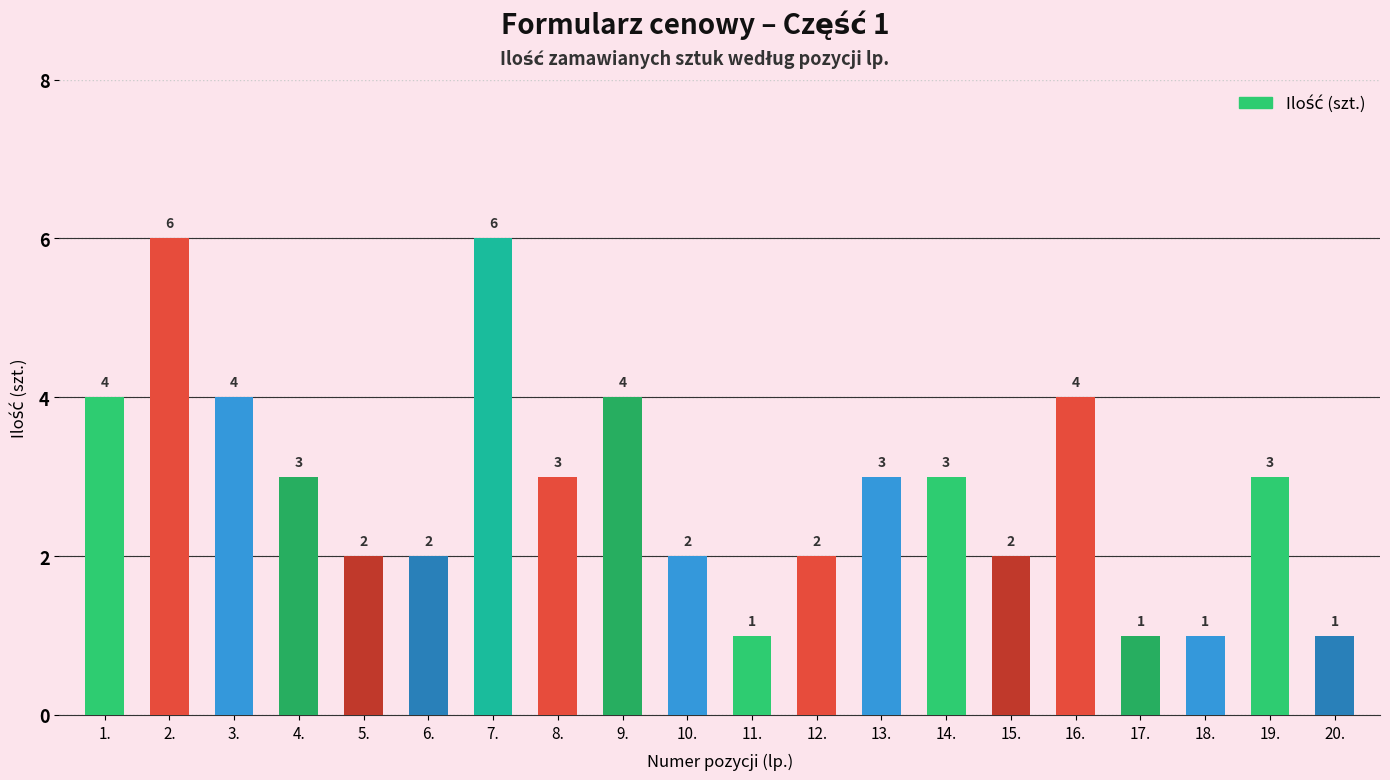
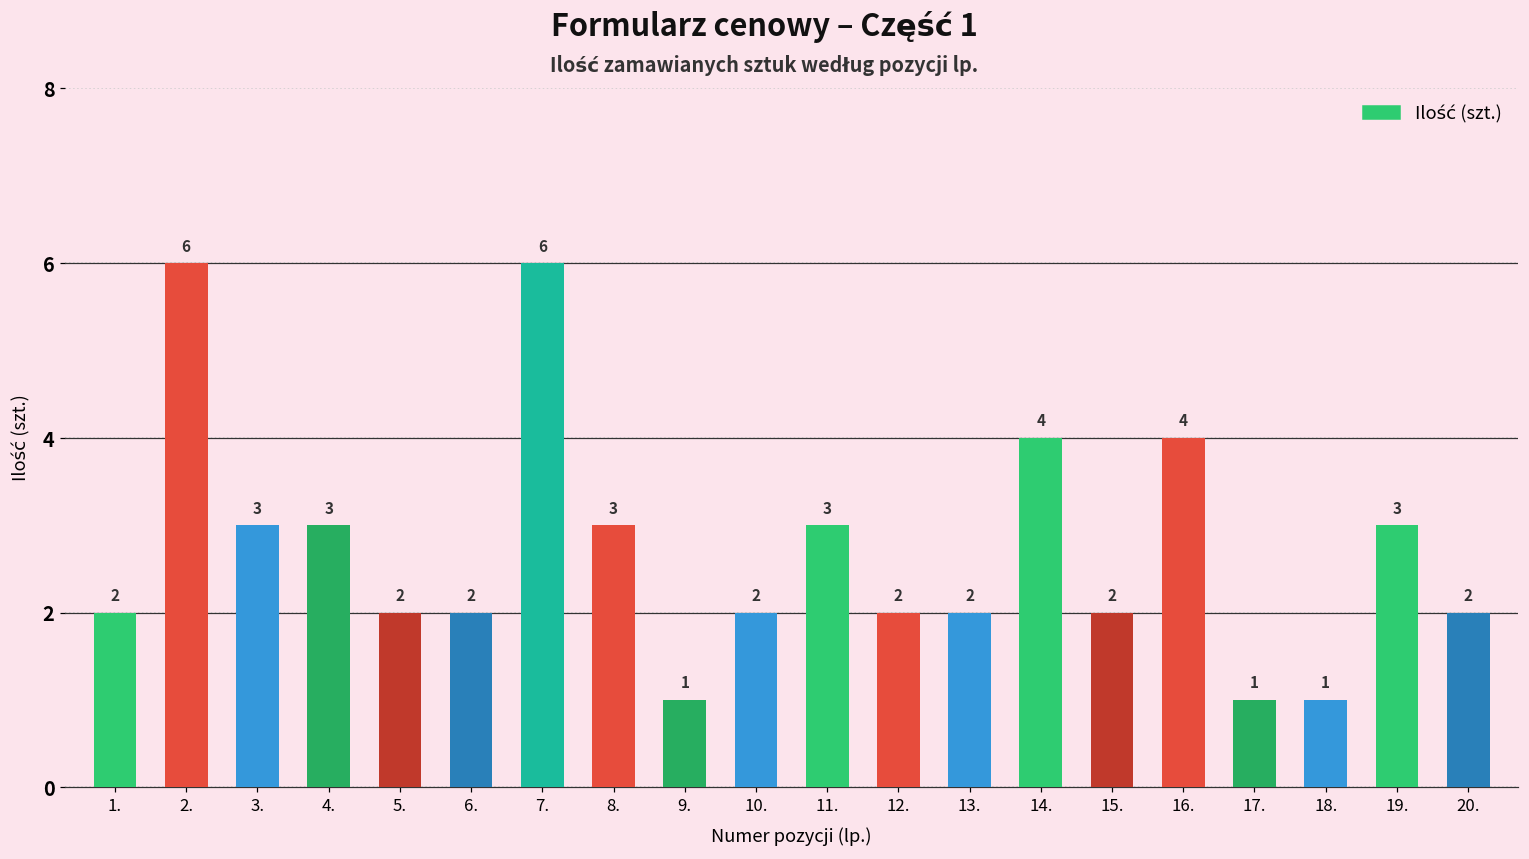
1.: 4 -> 2
3.: 4 -> 3
9.: 4 -> 1
11.: 1 -> 3
13.: 3 -> 2
14.: 3 -> 4
20.: 1 -> 2
